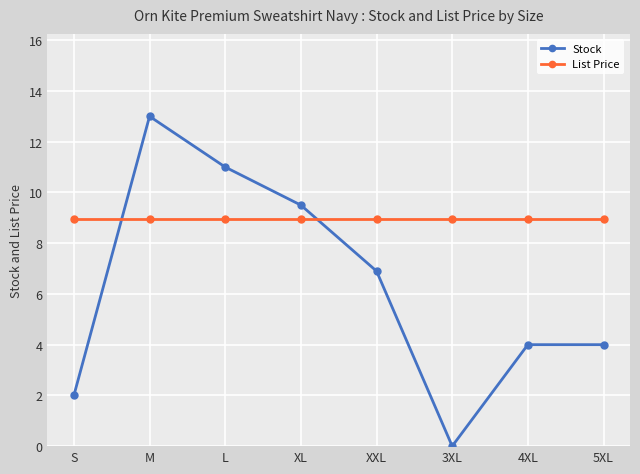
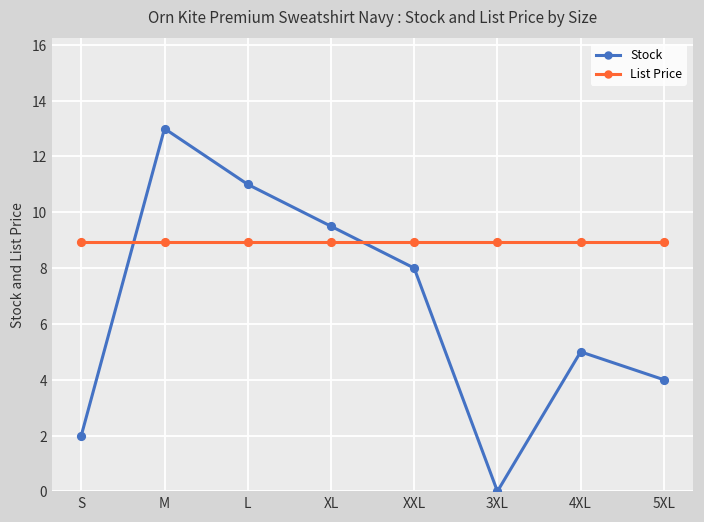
Stock, XXL: 6.9 -> 8.0
Stock, 4XL: 4 -> 5
